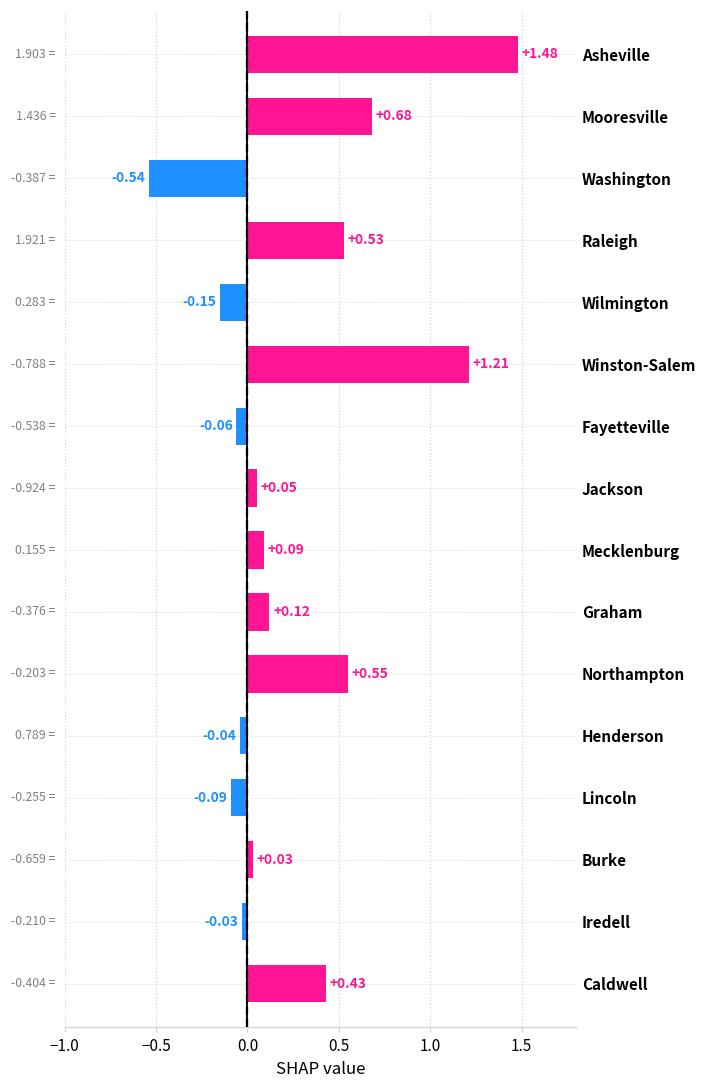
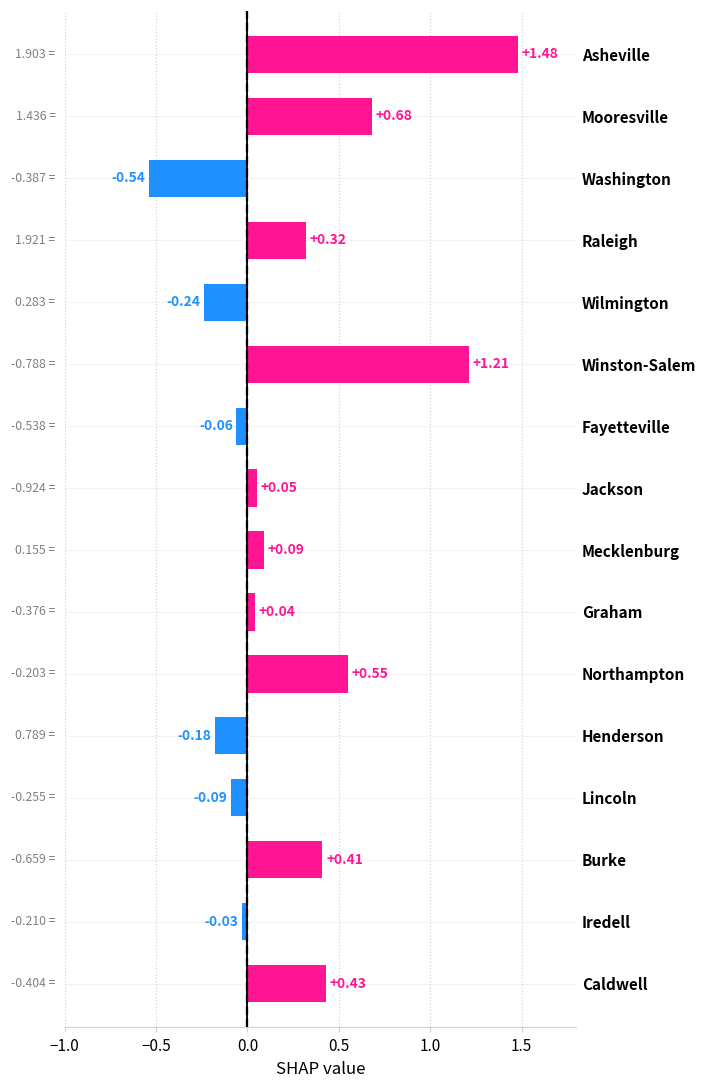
Raleigh: +0.53 -> +0.32
Wilmington: -0.15 -> -0.24
Graham: +0.12 -> +0.04
Henderson: -0.04 -> -0.18
Burke: +0.03 -> +0.41
